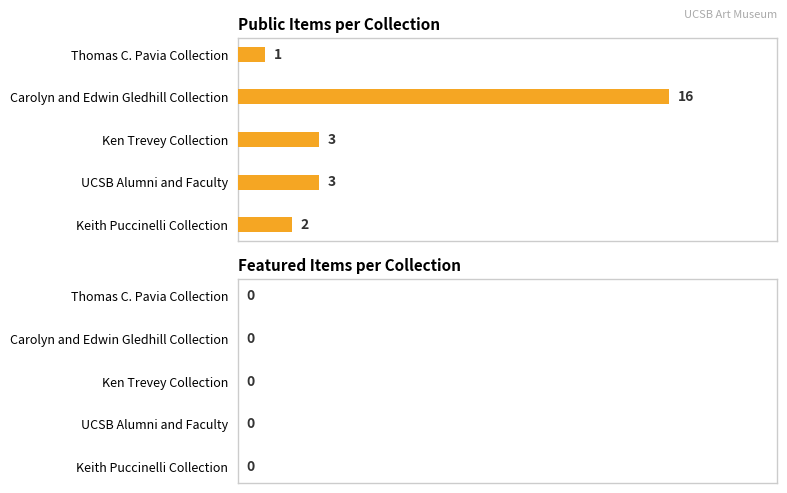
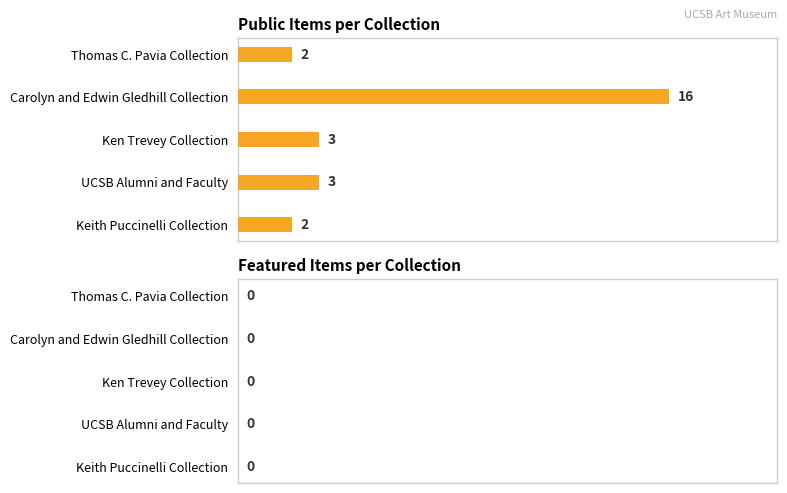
Public Items per Collection, Thomas C. Pavia Collection: 1 -> 2
